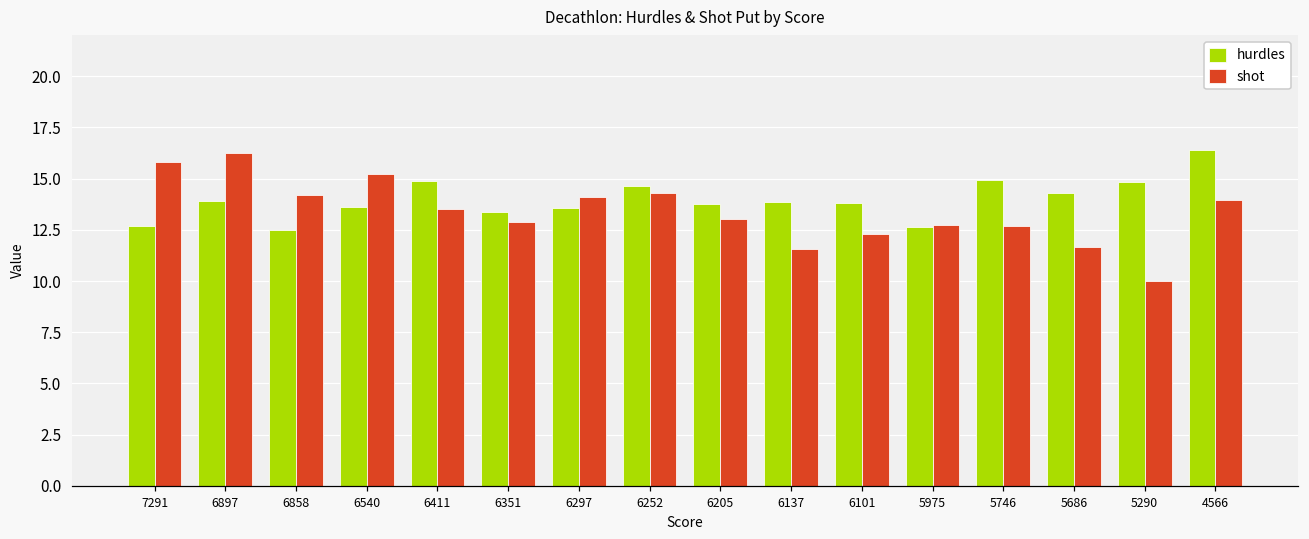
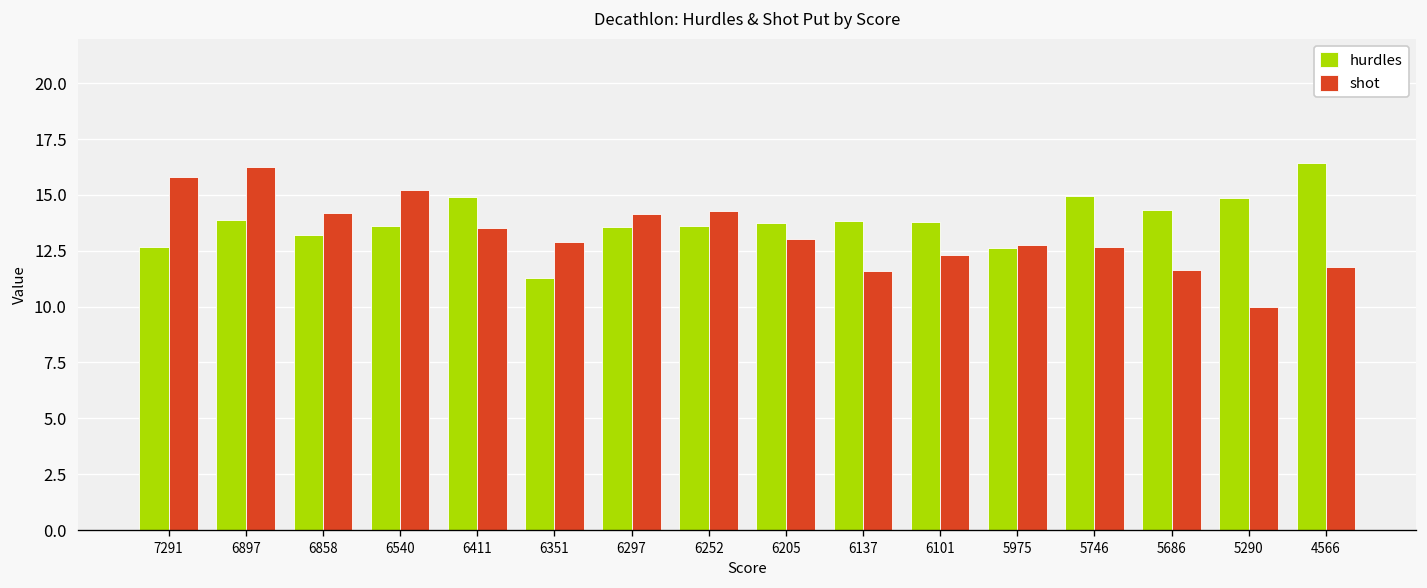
hurdles, 6858: 12.5 -> 13.2
hurdles, 6351: 13.4 -> 11.3
hurdles, 6252: 14.6 -> 13.6
shot, 4566: 14.0 -> 11.8
